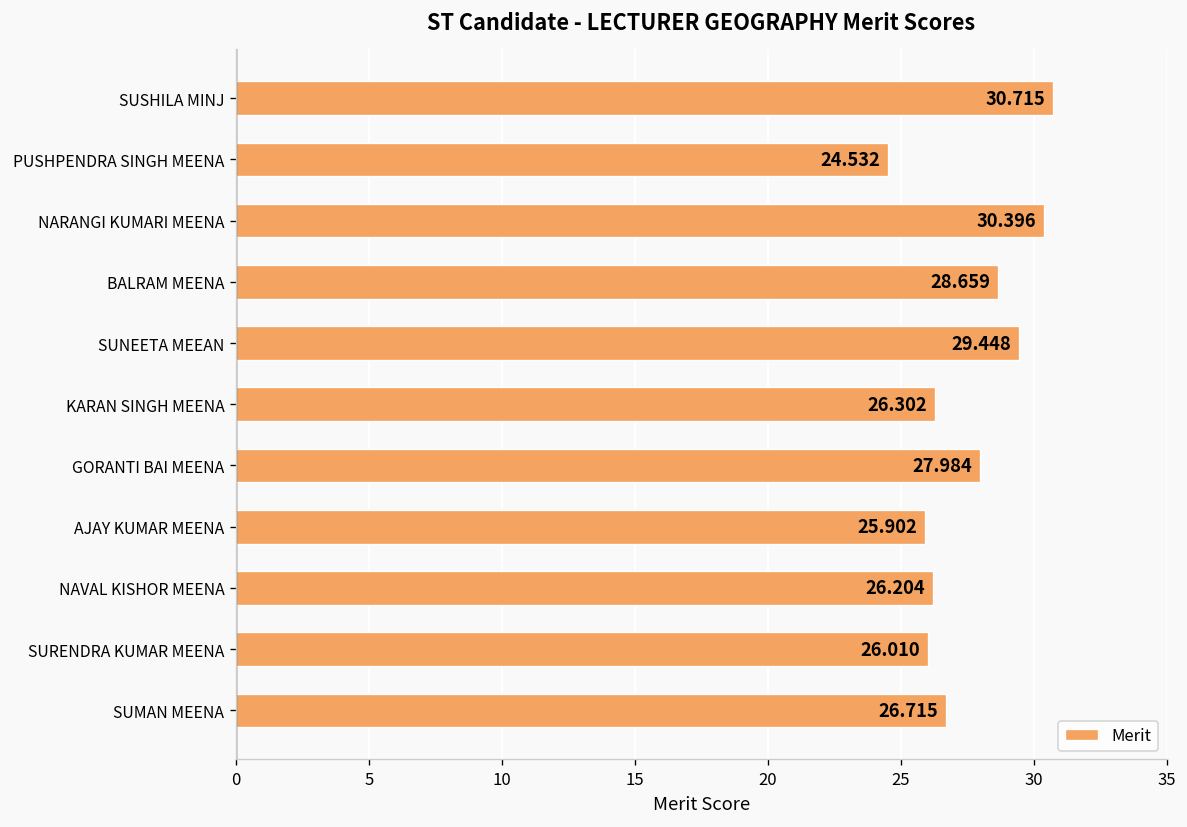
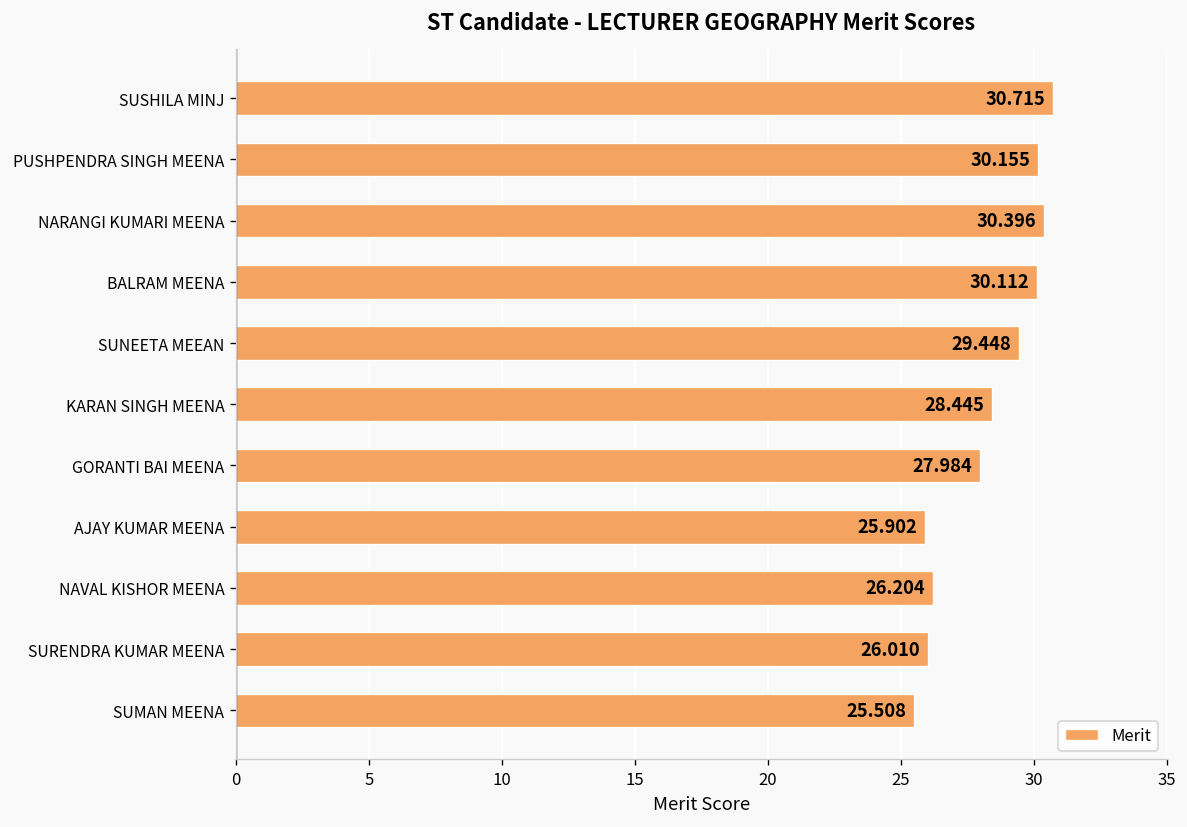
PUSHPENDRA SINGH MEENA: 24.532 -> 30.155
BALRAM MEENA: 28.659 -> 30.112
KARAN SINGH MEENA: 26.302 -> 28.445
SUMAN MEENA: 26.715 -> 25.508
